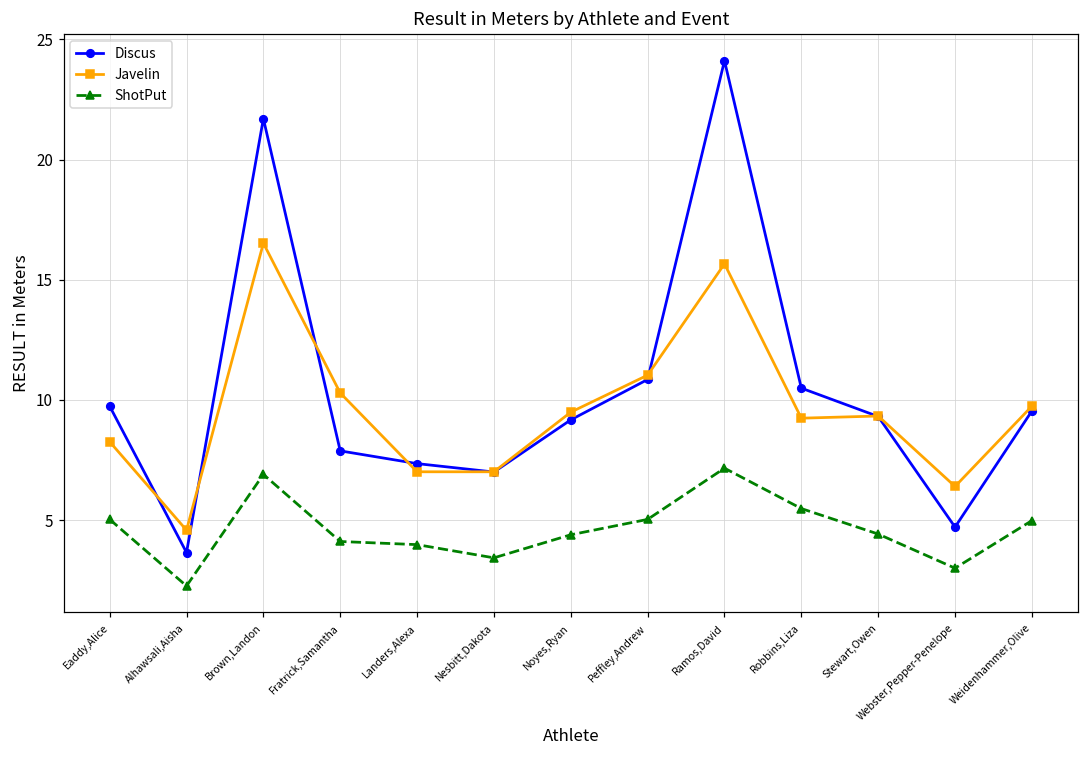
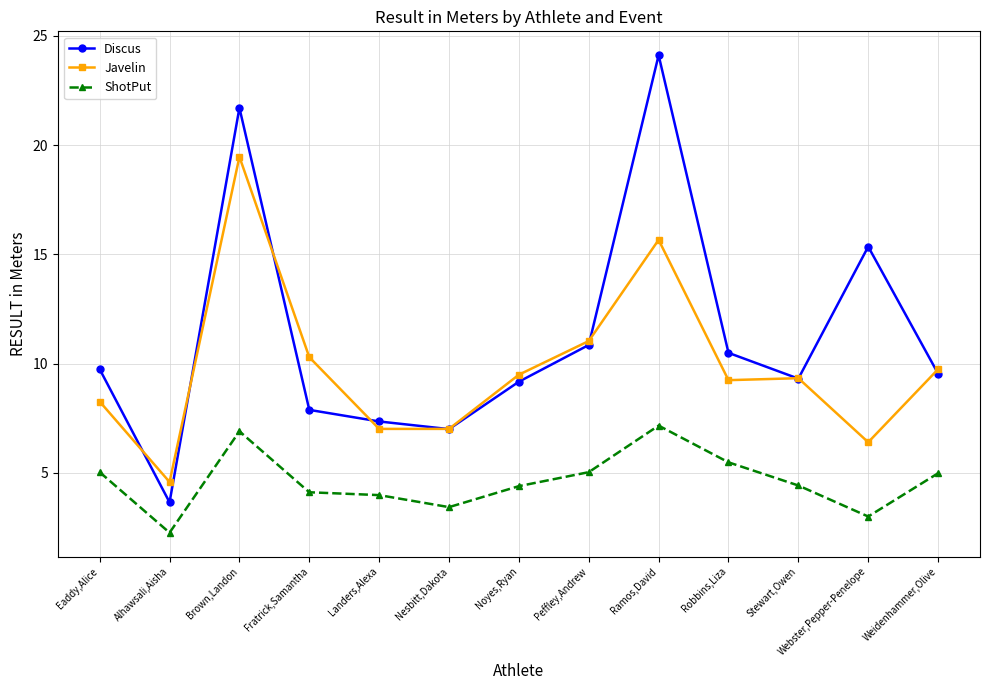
Javelin, Brown,Landon: 16.5 -> 19.5
Discus, Webster,Pepper-Penelope: 4.7 -> 15.4
